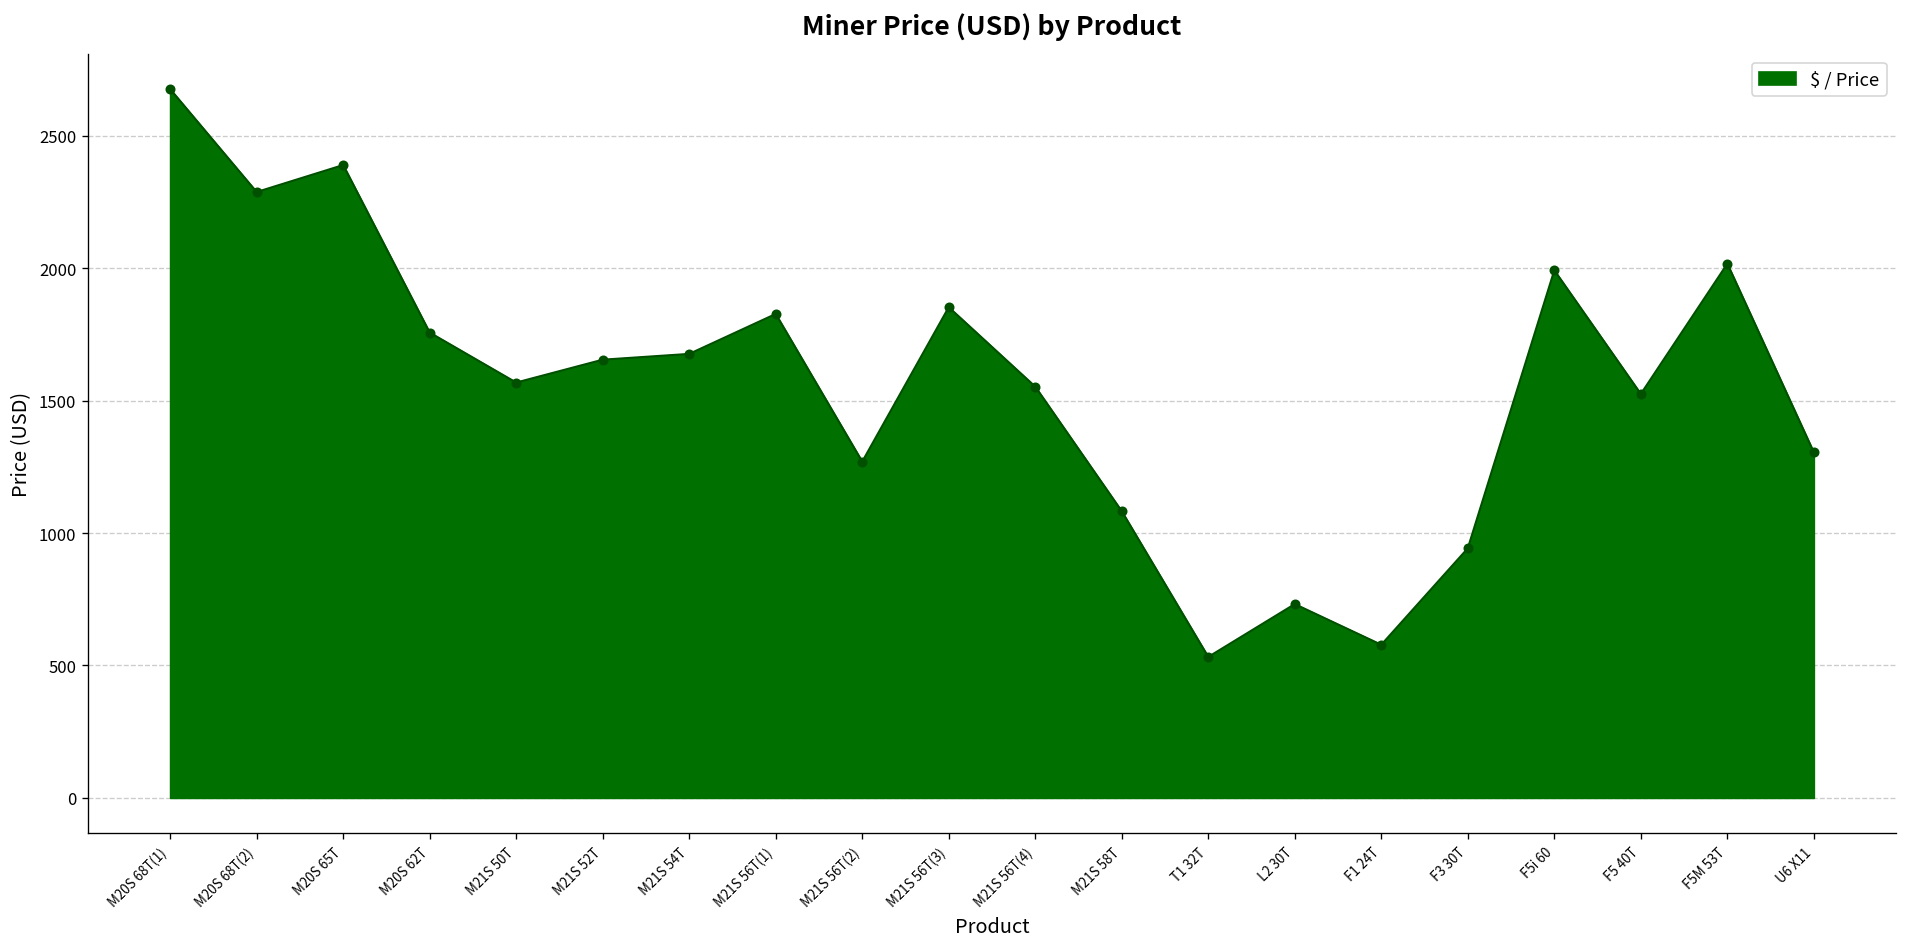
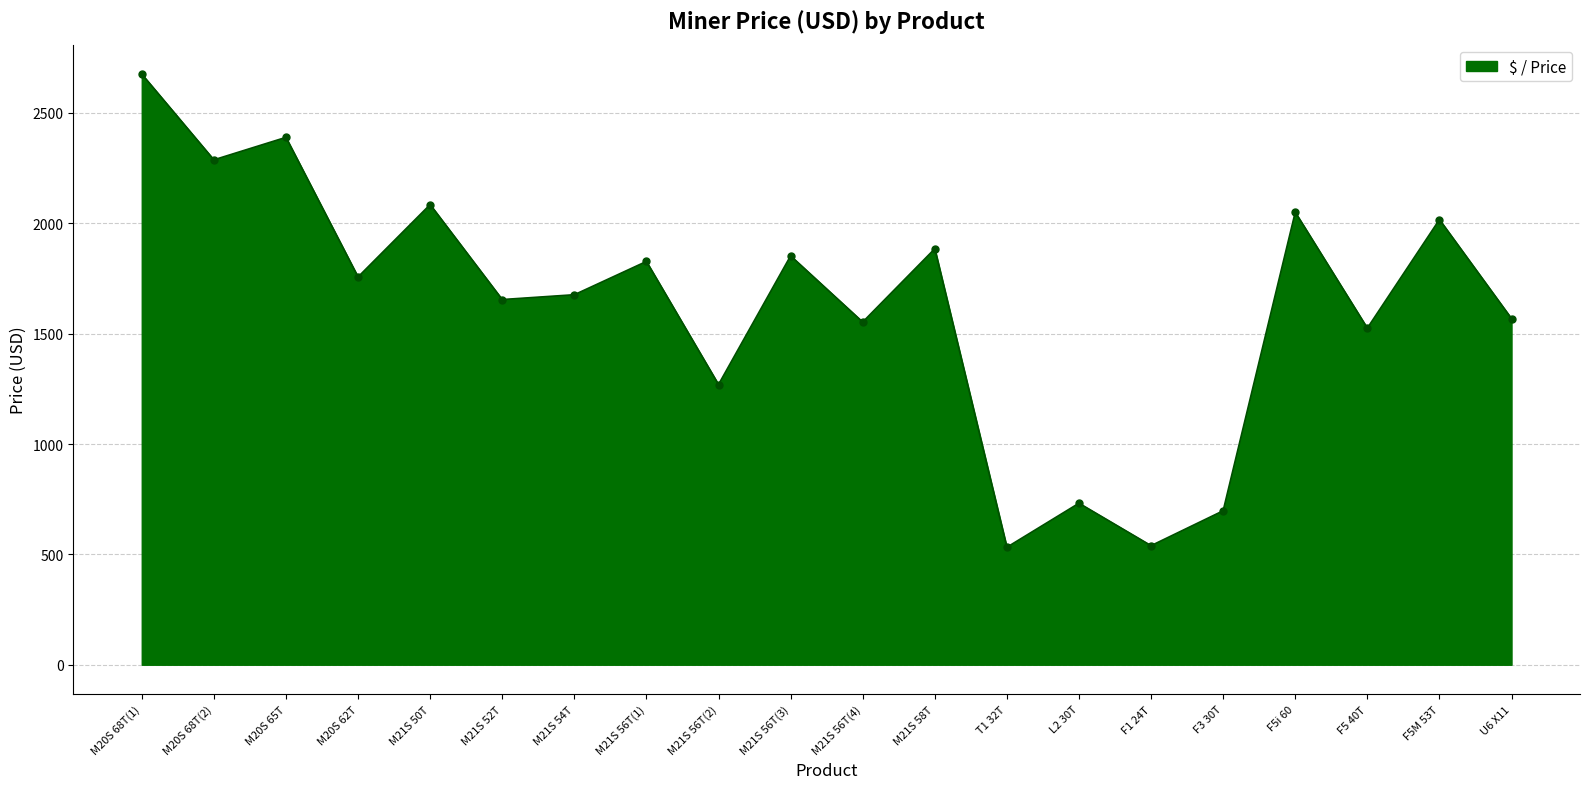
M21S 50T: 1570 -> 2090
M21S 58T: 1080 -> 1880
F1 24T: 580 -> 540
F3 30T: 940 -> 700
F5i 60: 1990 -> 2050
U6 X11: 1300 -> 1570
